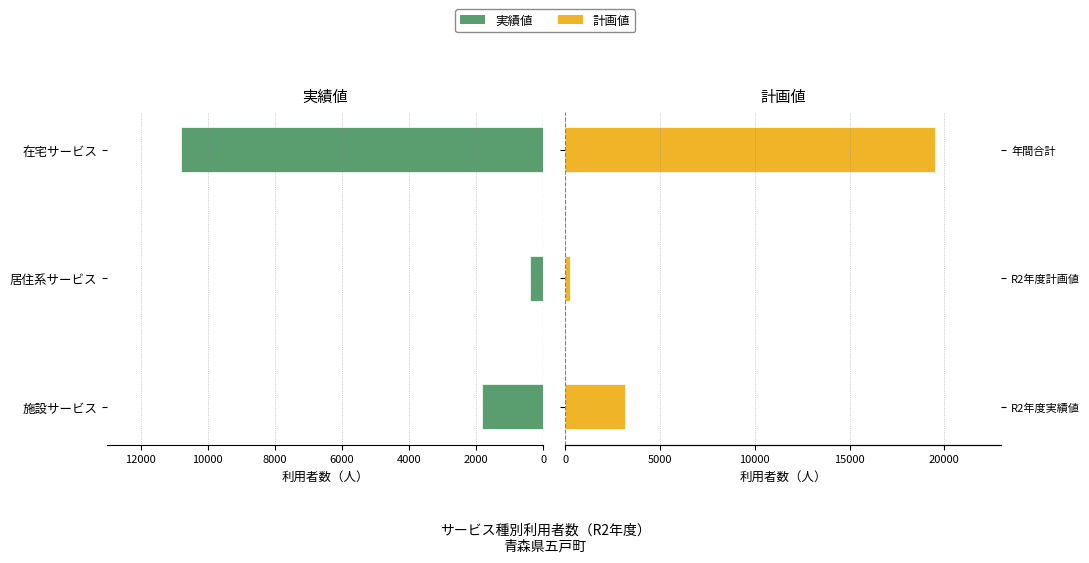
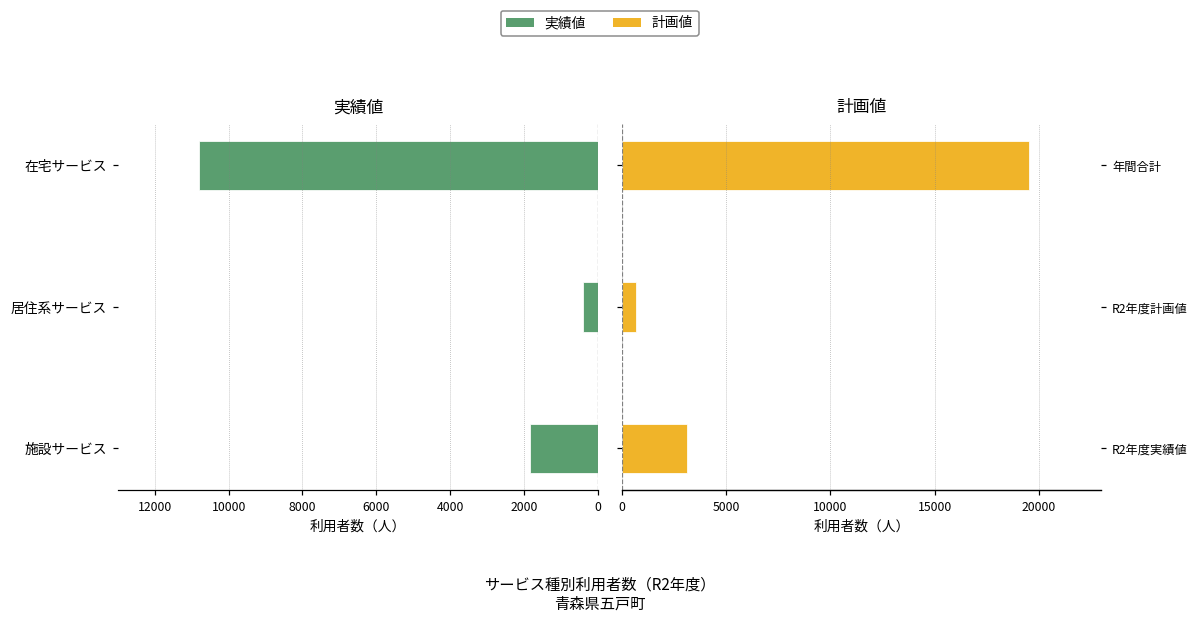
計画値, R2年度計画値: 300 -> 700
